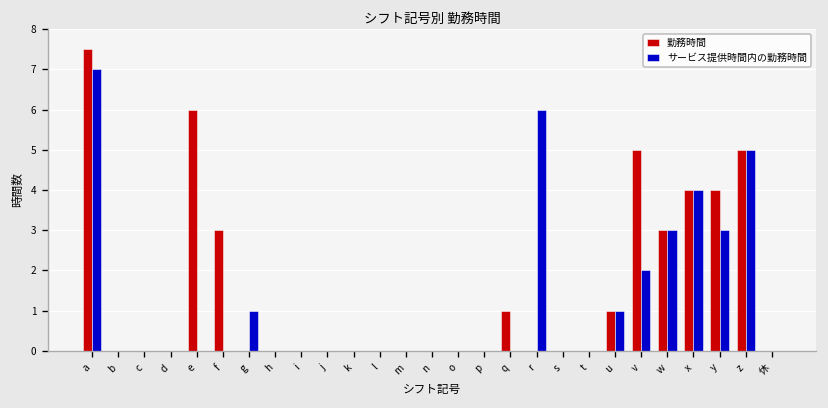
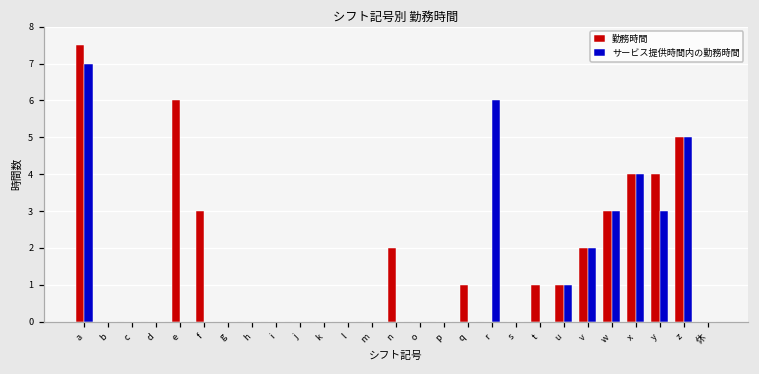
サービス提供時間内の勤務時間, g: 1 -> 0
勤務時間, n: 0 -> 2
勤務時間, t: 0 -> 1
勤務時間, v: 5 -> 2
